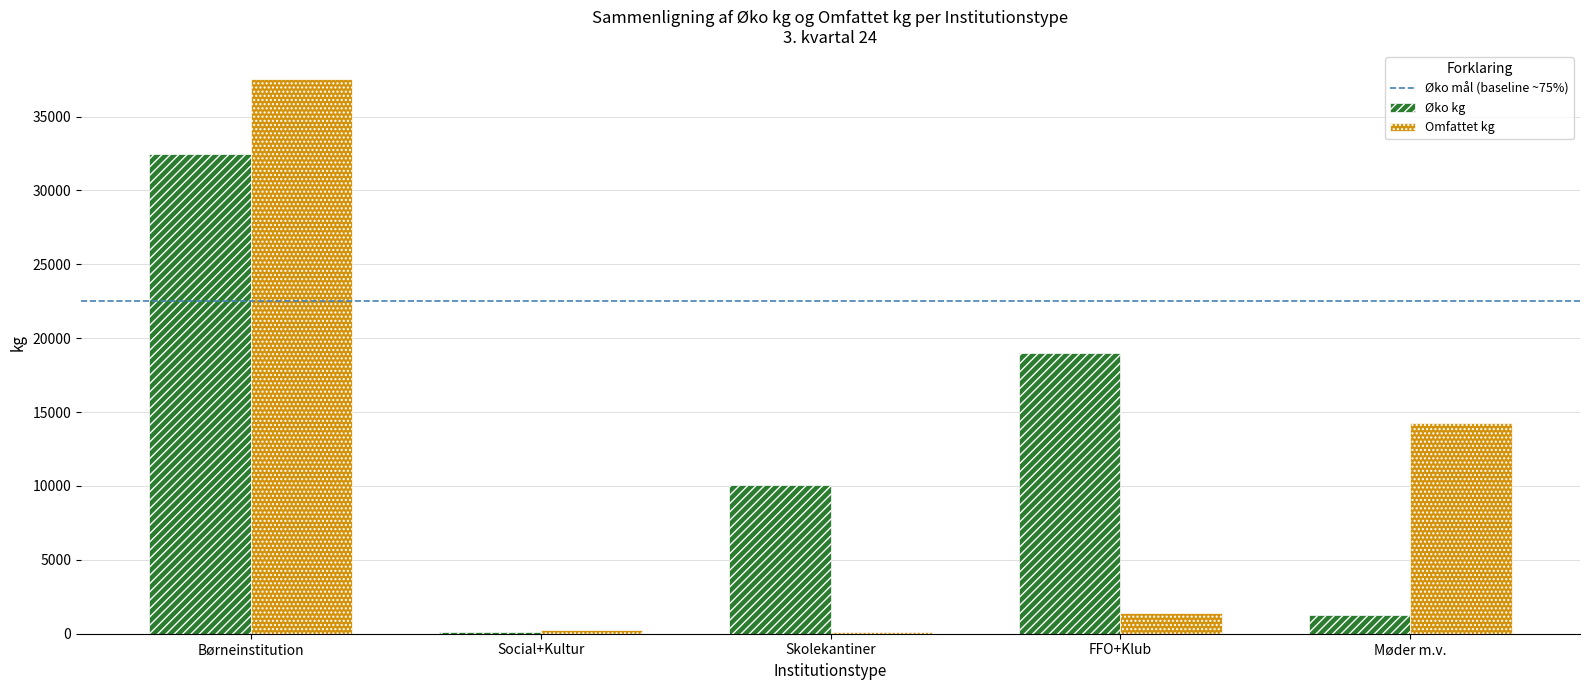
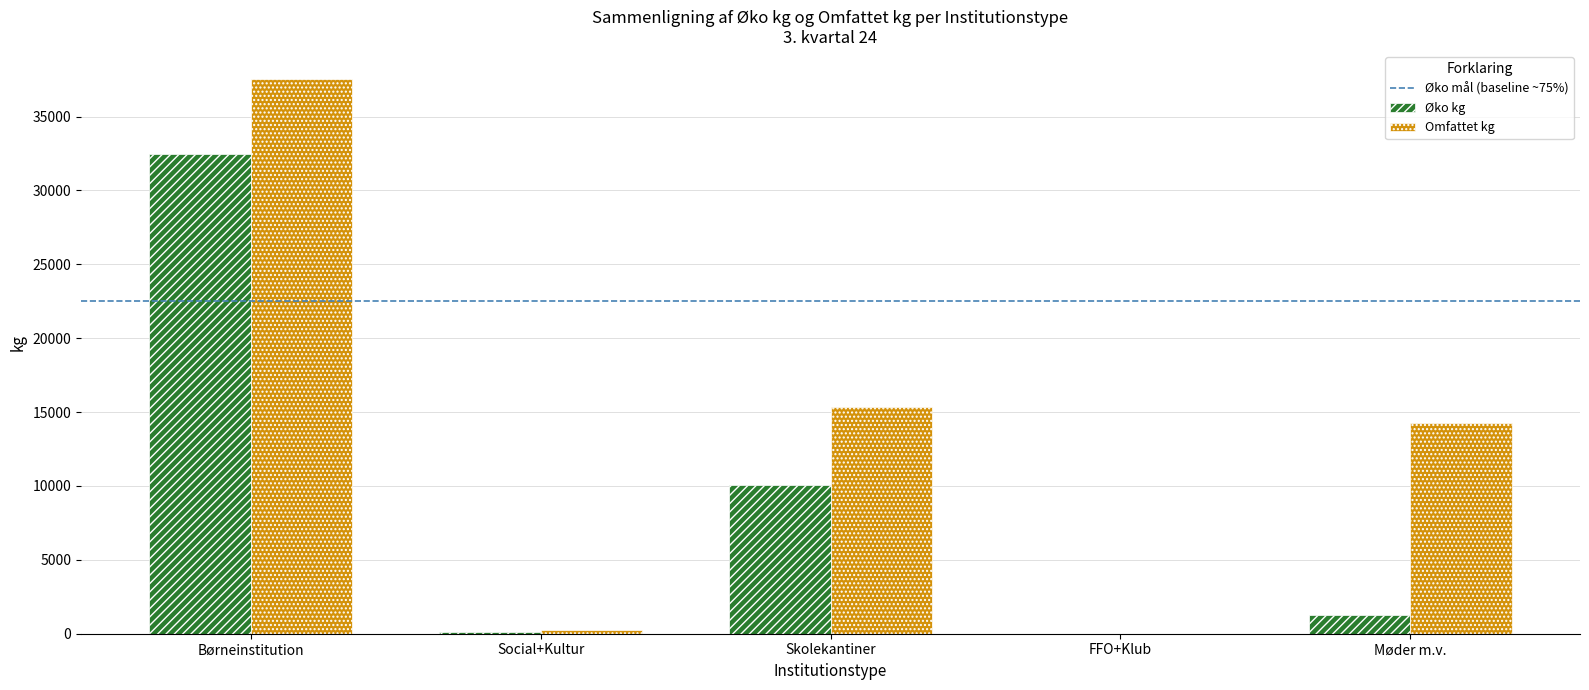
Omfattet kg, Skolekantiner: 100 -> 15300
Øko kg, FFO+Klub: 19000 -> 0
Omfattet kg, FFO+Klub: 1400 -> 0
